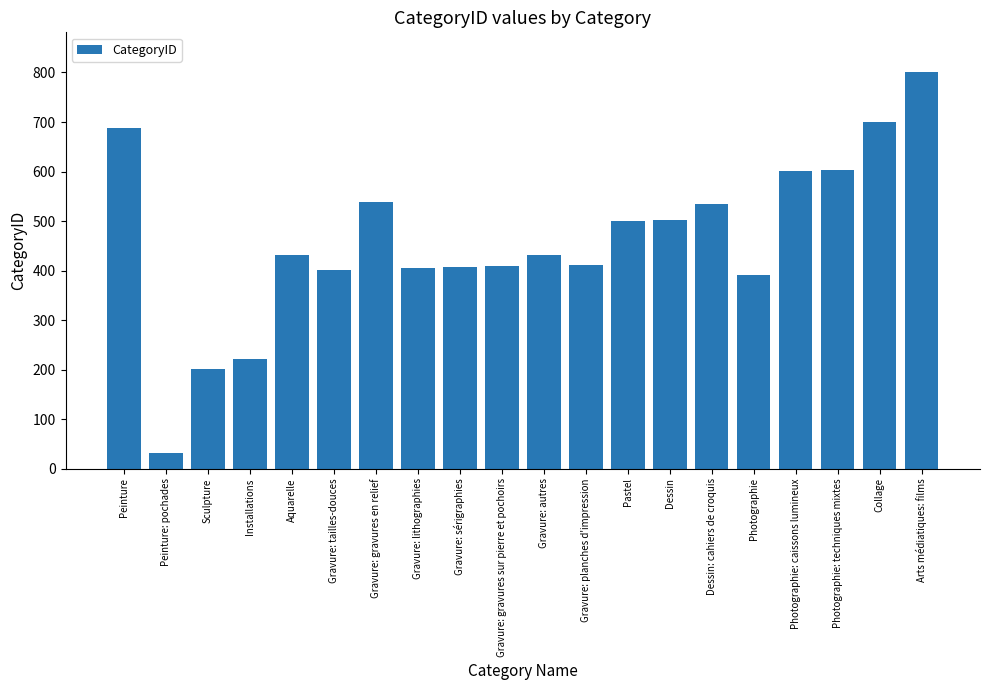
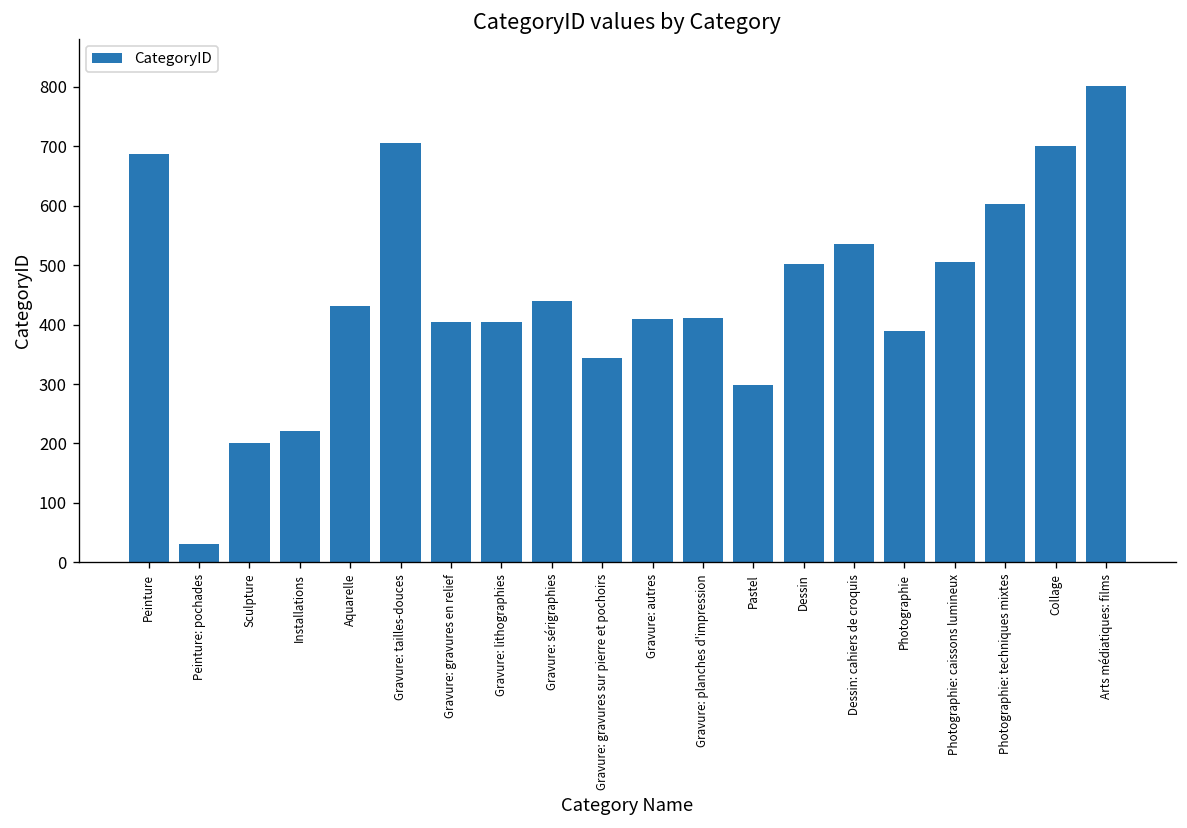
Gravure: tailles-douces: 400 -> 710
Gravure: gravures en relief: 540 -> 400
Gravure: sérigraphies: 410 -> 440
Gravure: gravures sur pierre et pochoirs: 410 -> 340
Gravure: autres: 430 -> 410
Pastel: 500 -> 300
Photographie: caissons lumineux: 600 -> 510
